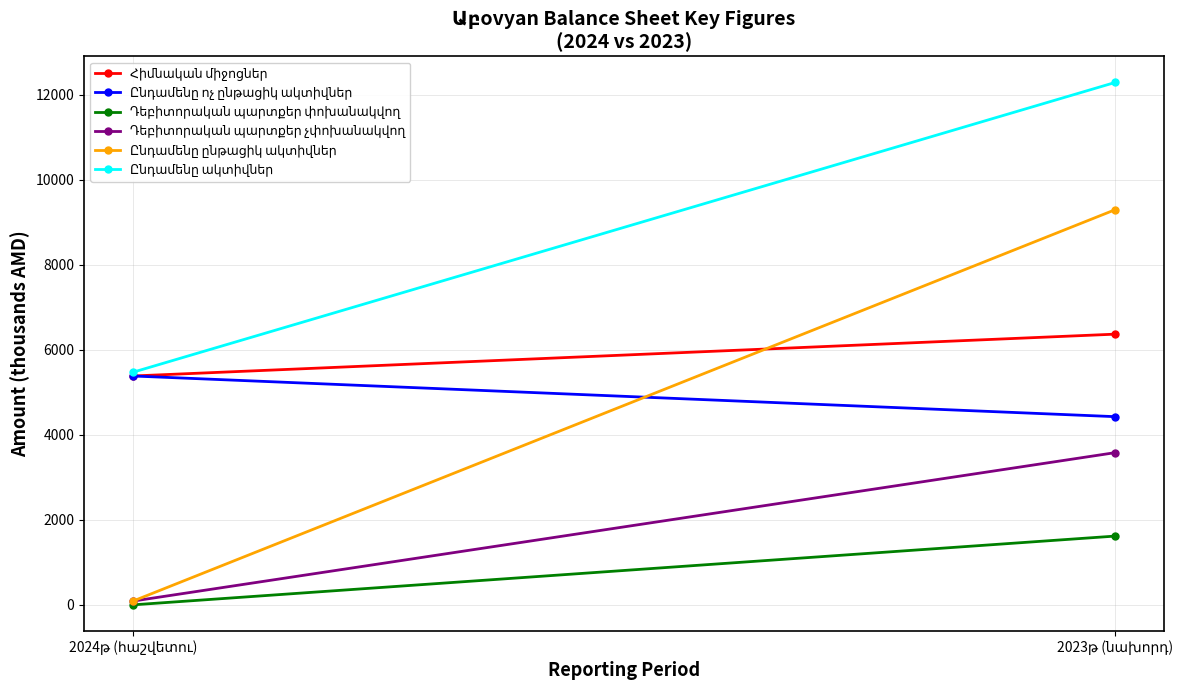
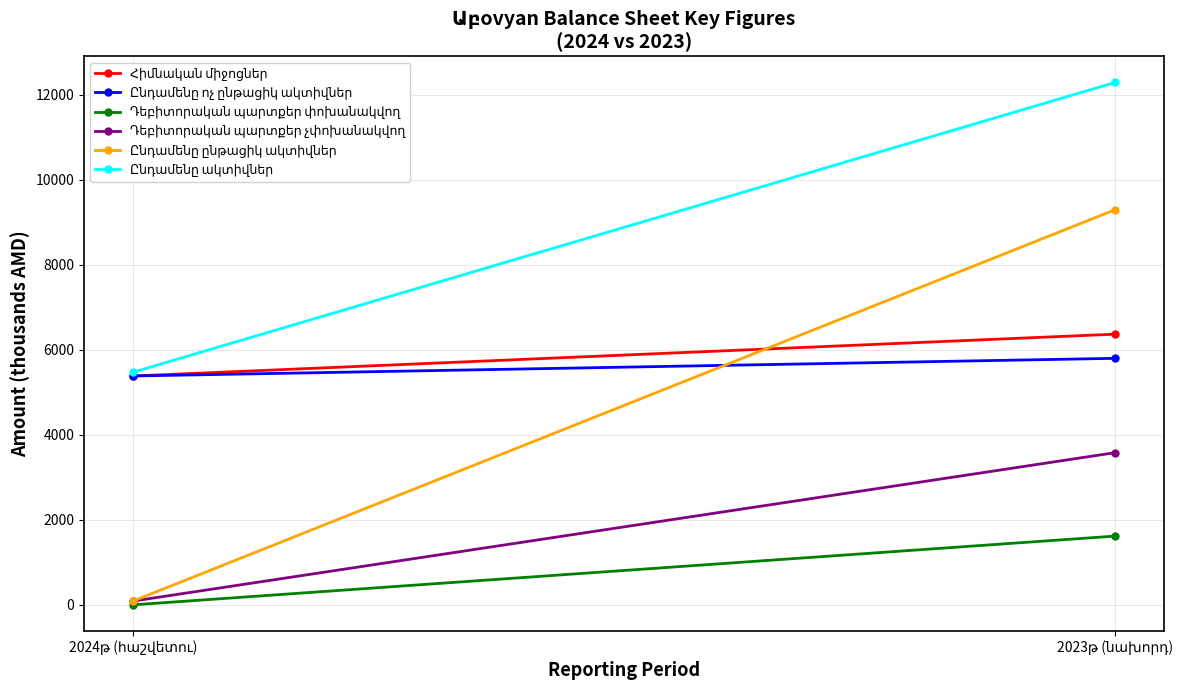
Ընդամենը ոչ ընթացիկ ակտիվներ, 2023թ (նախորդ): 4400 -> 5800
